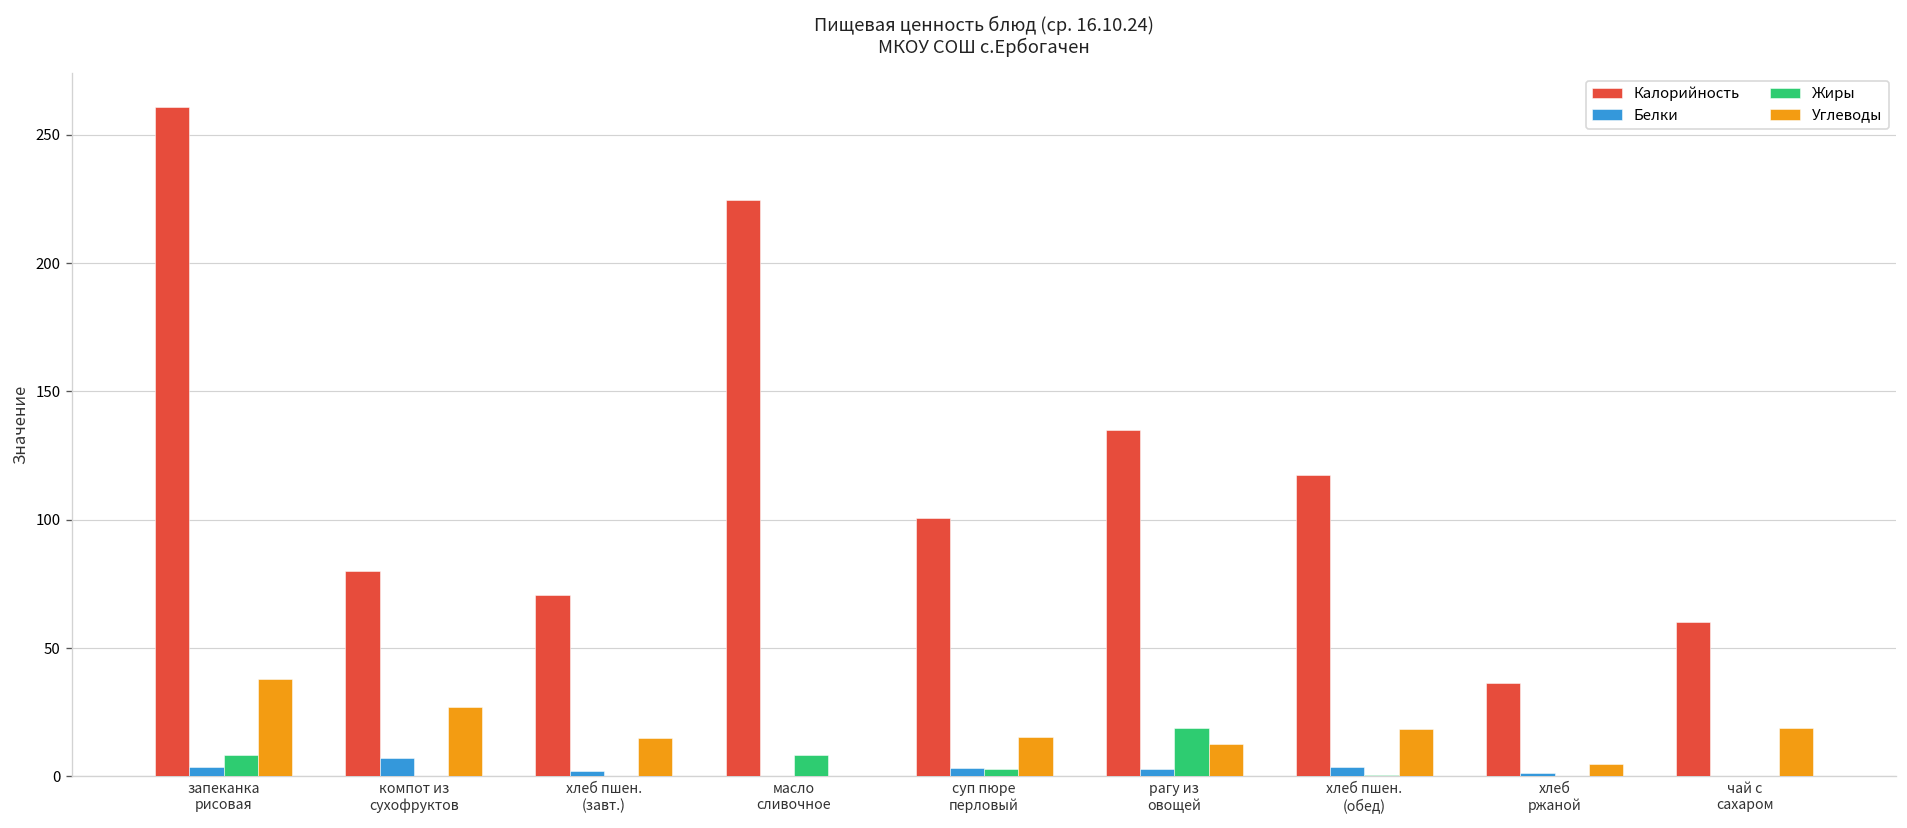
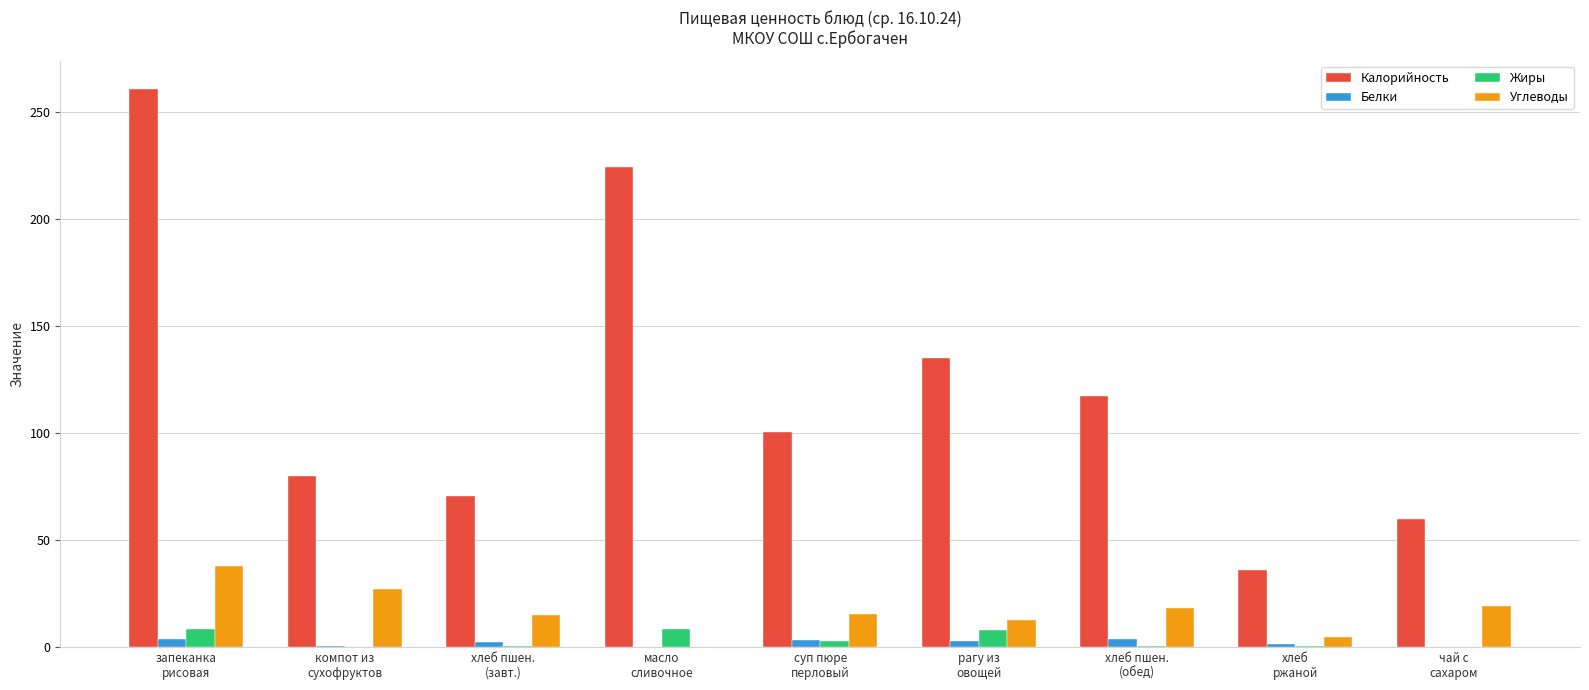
Белки, компот из сухофруктов: 7 -> 1
Жиры, рагу из овощей: 19 -> 8
